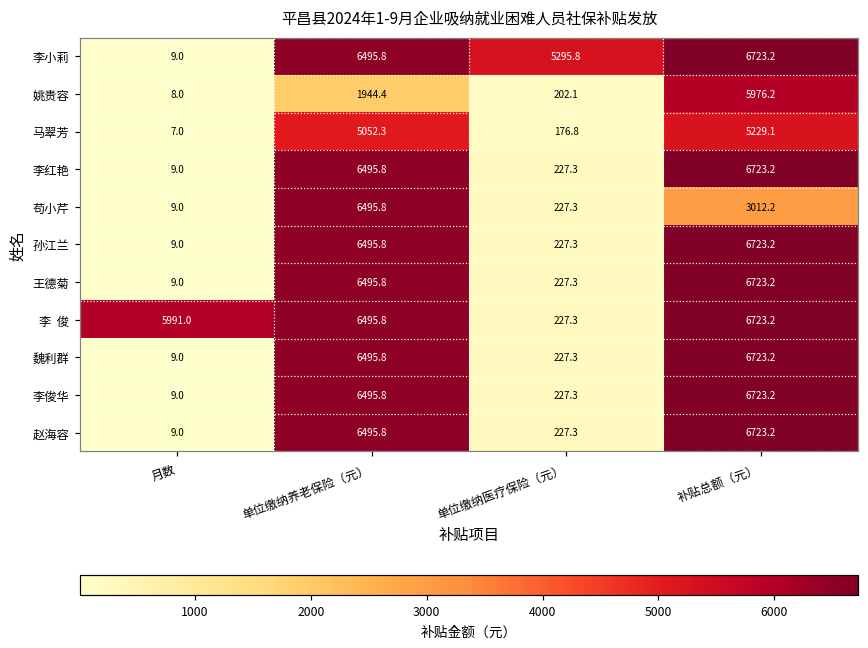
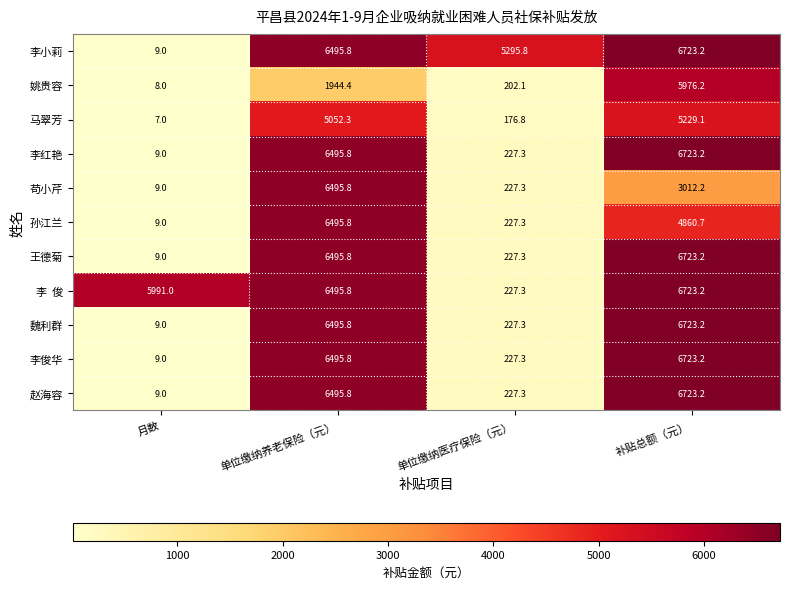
孙江兰, 补贴总额（元）: 6723.2 -> 4860.7
